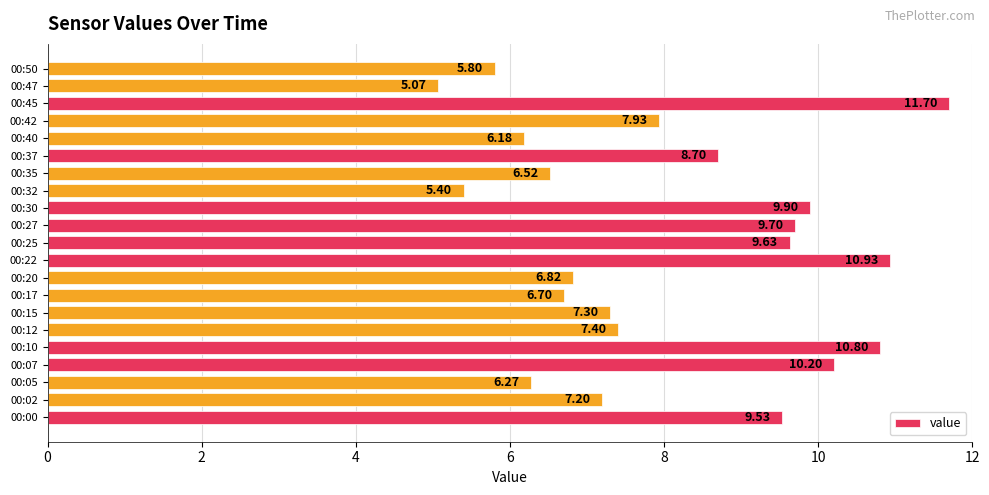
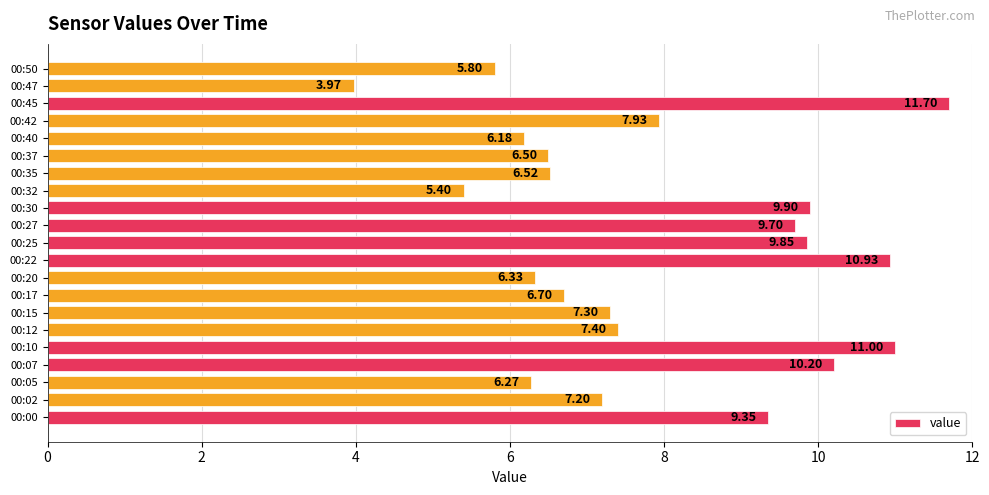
00:47: 5.07 -> 3.97
00:37: 8.70 -> 6.50
00:25: 9.63 -> 9.85
00:20: 6.82 -> 6.33
00:10: 10.80 -> 11.00
00:00: 9.53 -> 9.35
